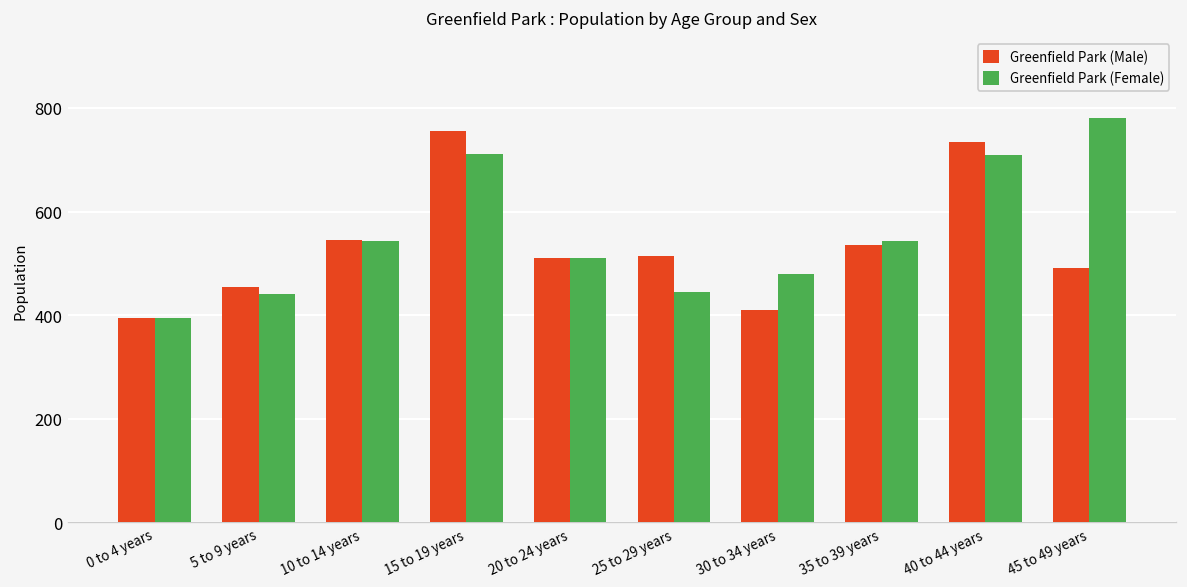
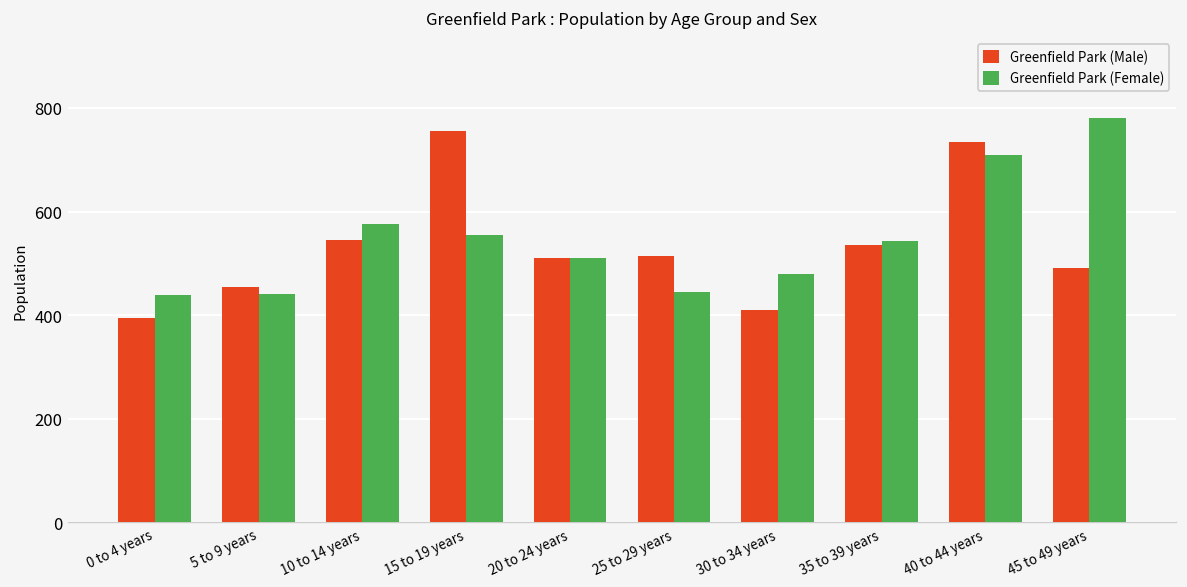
Greenfield Park (Female), 0 to 4 years: 400 -> 440
Greenfield Park (Female), 10 to 14 years: 540 -> 580
Greenfield Park (Female), 15 to 19 years: 710 -> 560
